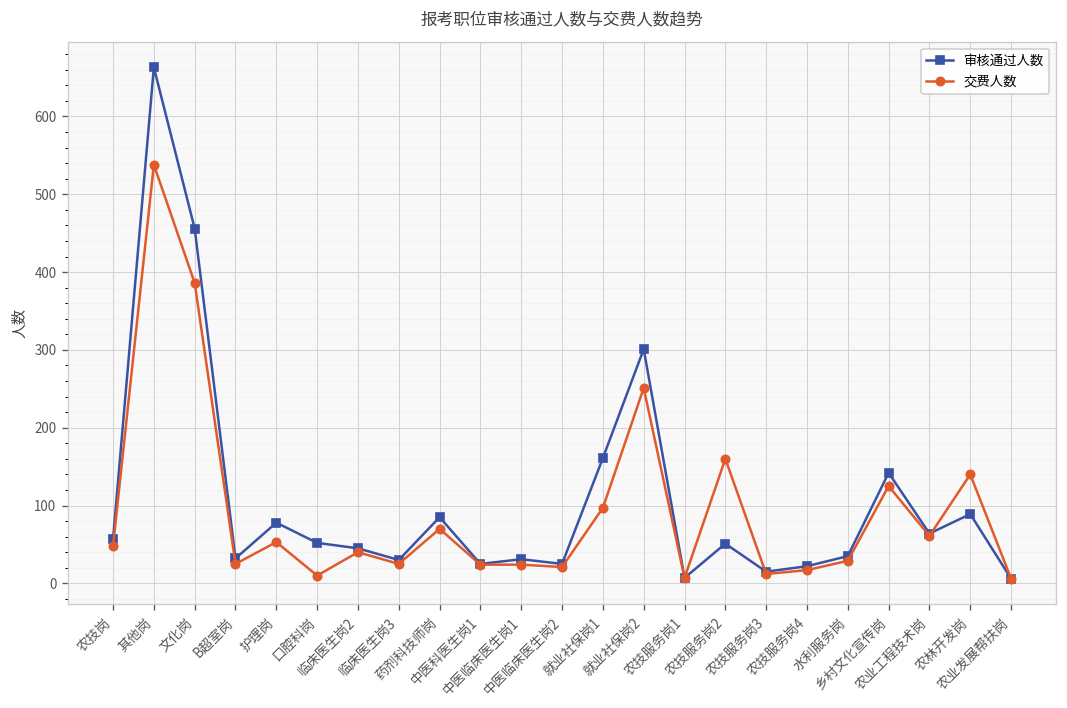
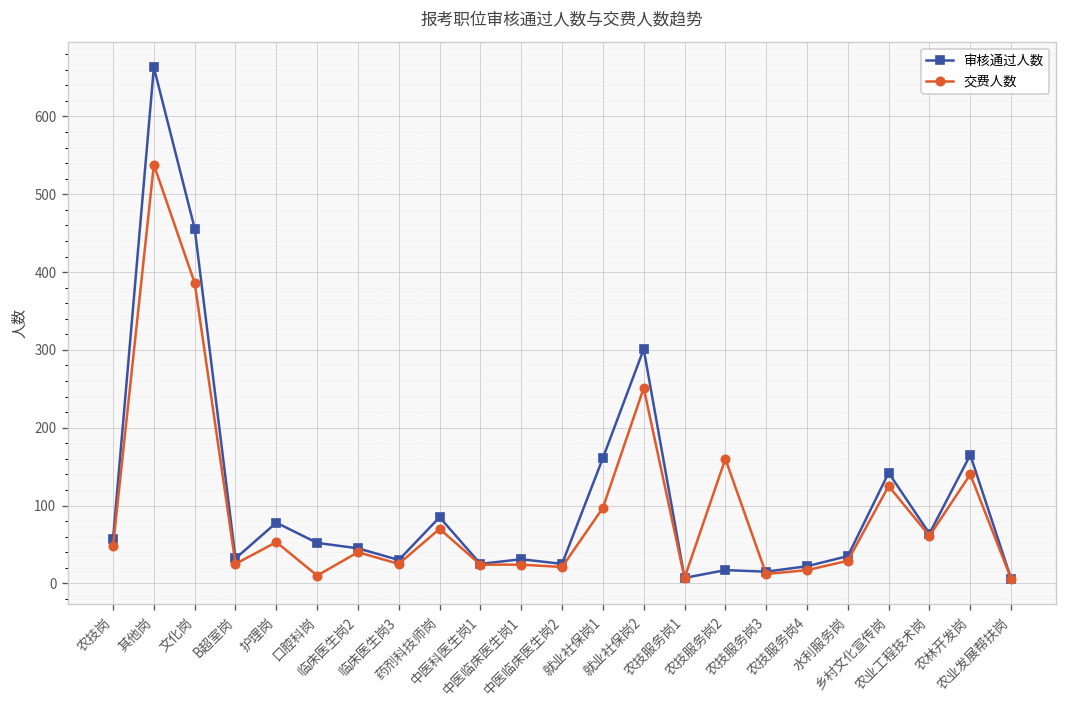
审核通过人数, 农技服务岗2: 50 -> 20
审核通过人数, 农林开发岗: 90 -> 170
